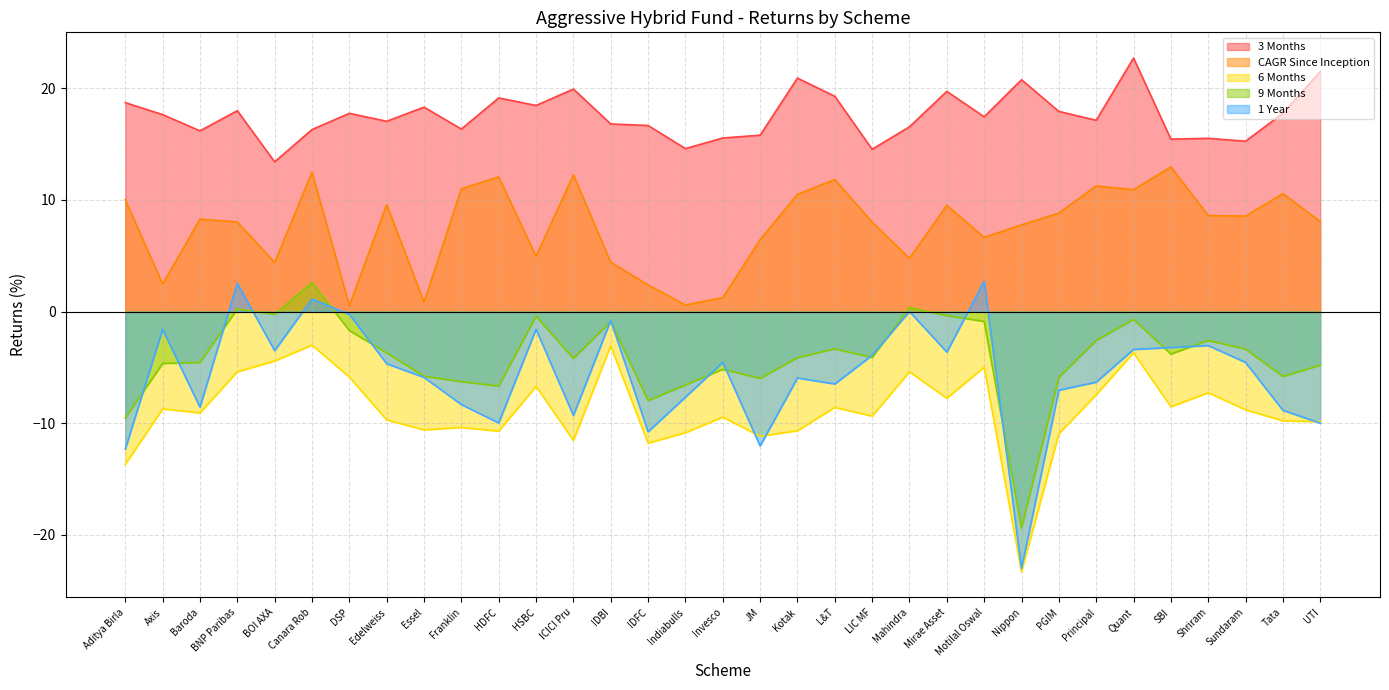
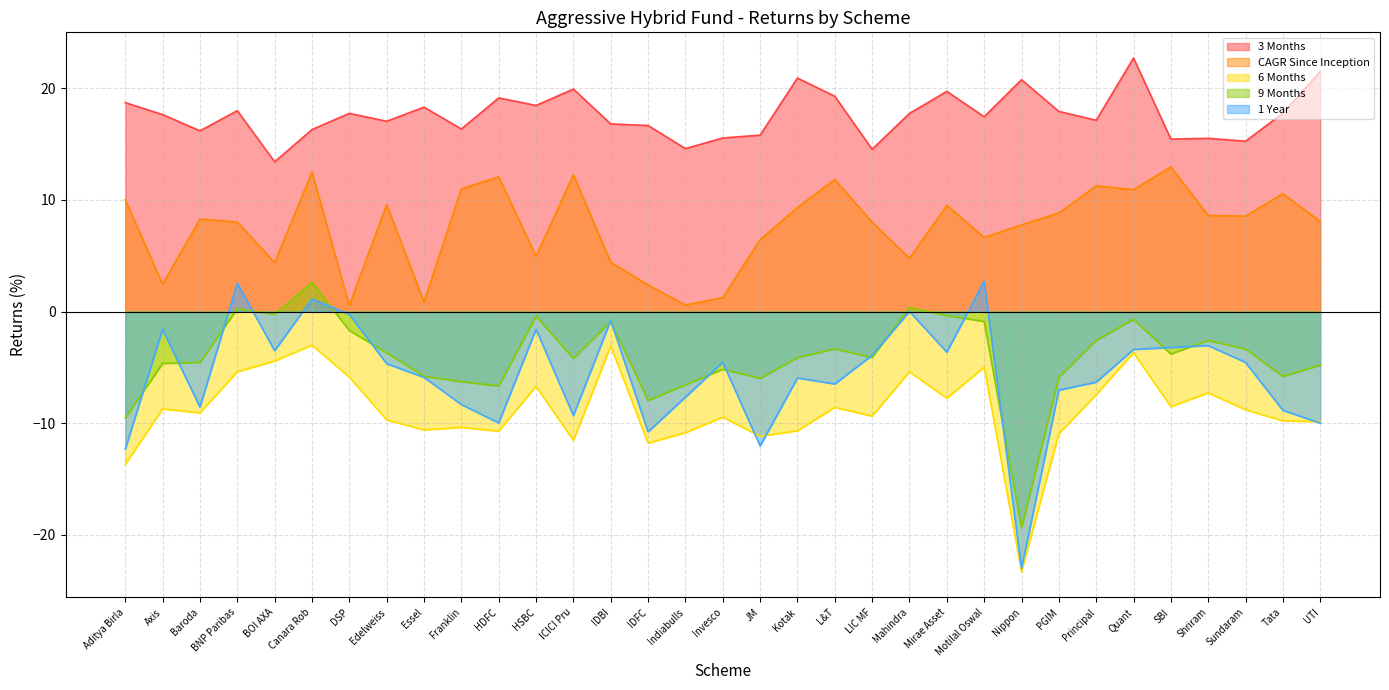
CAGR Since Inception, Kotak: 10.5 -> 9.3
3 Months, Mahindra: 16.5 -> 17.7
